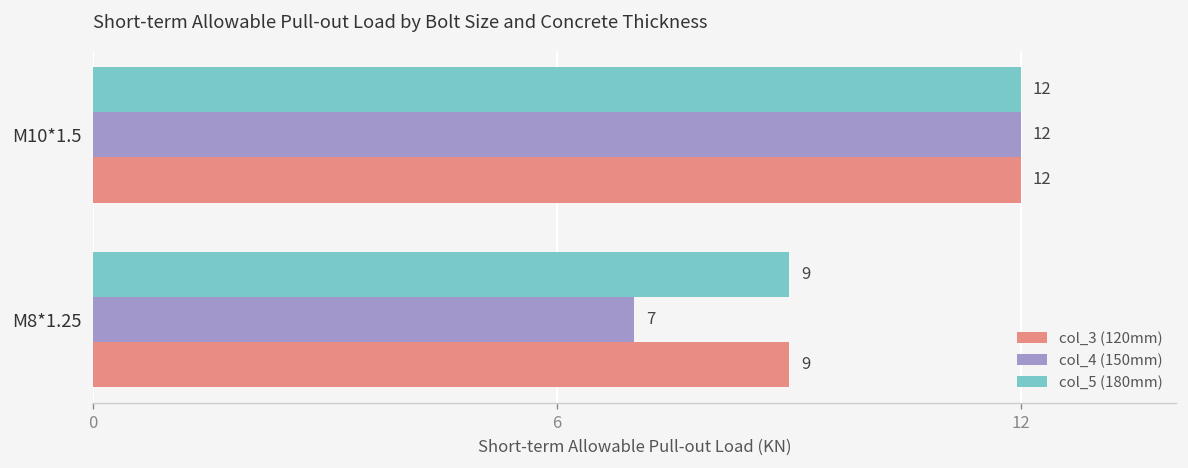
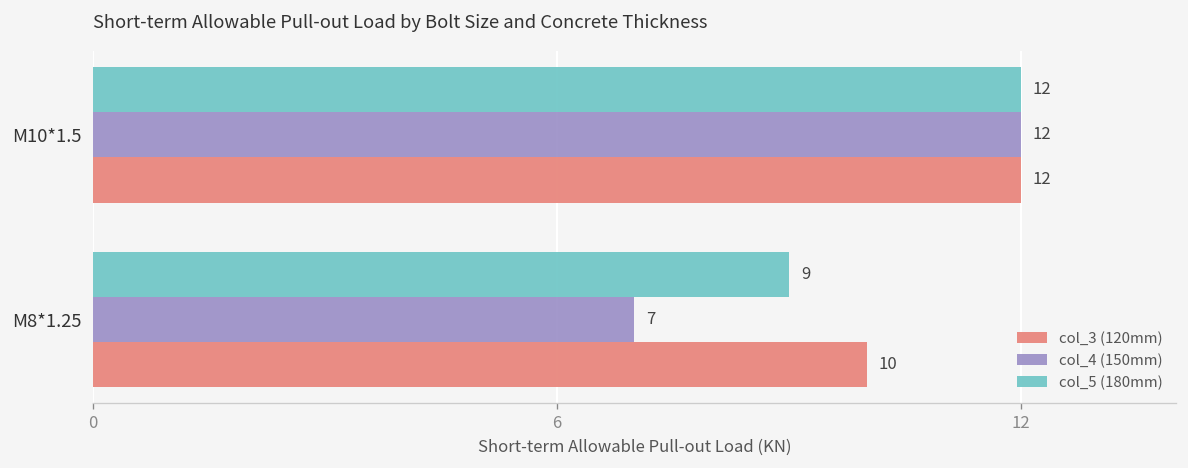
col_3 (120mm), M8*1.25: 9 -> 10
